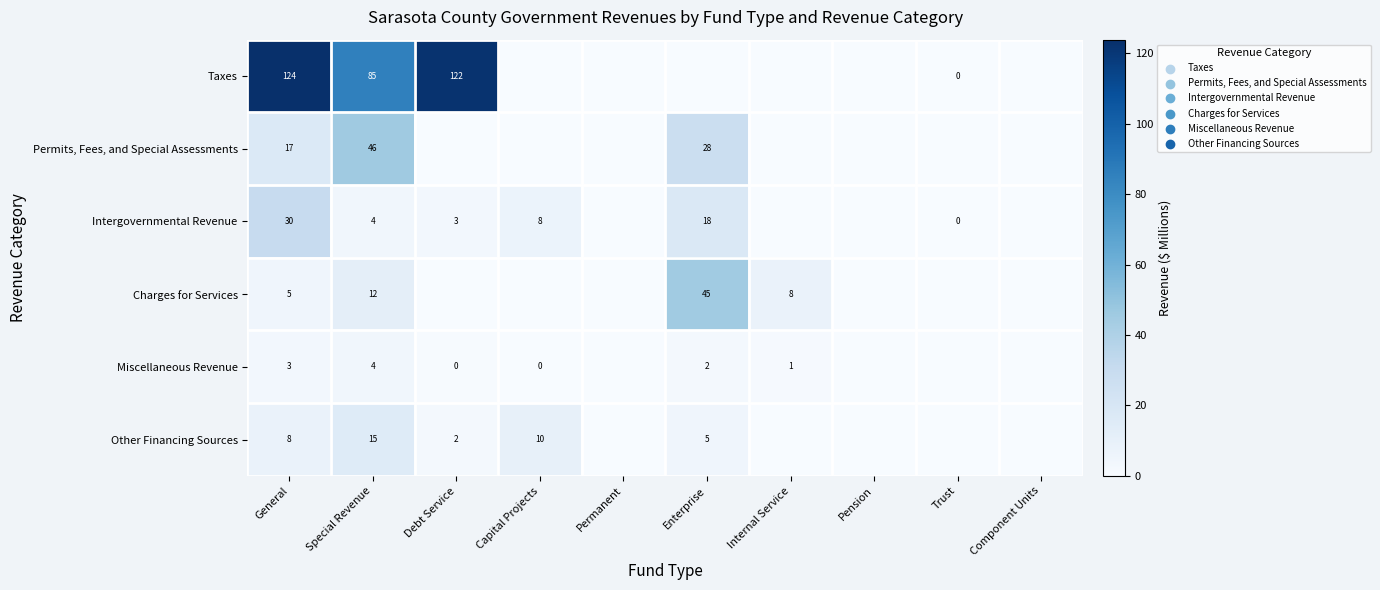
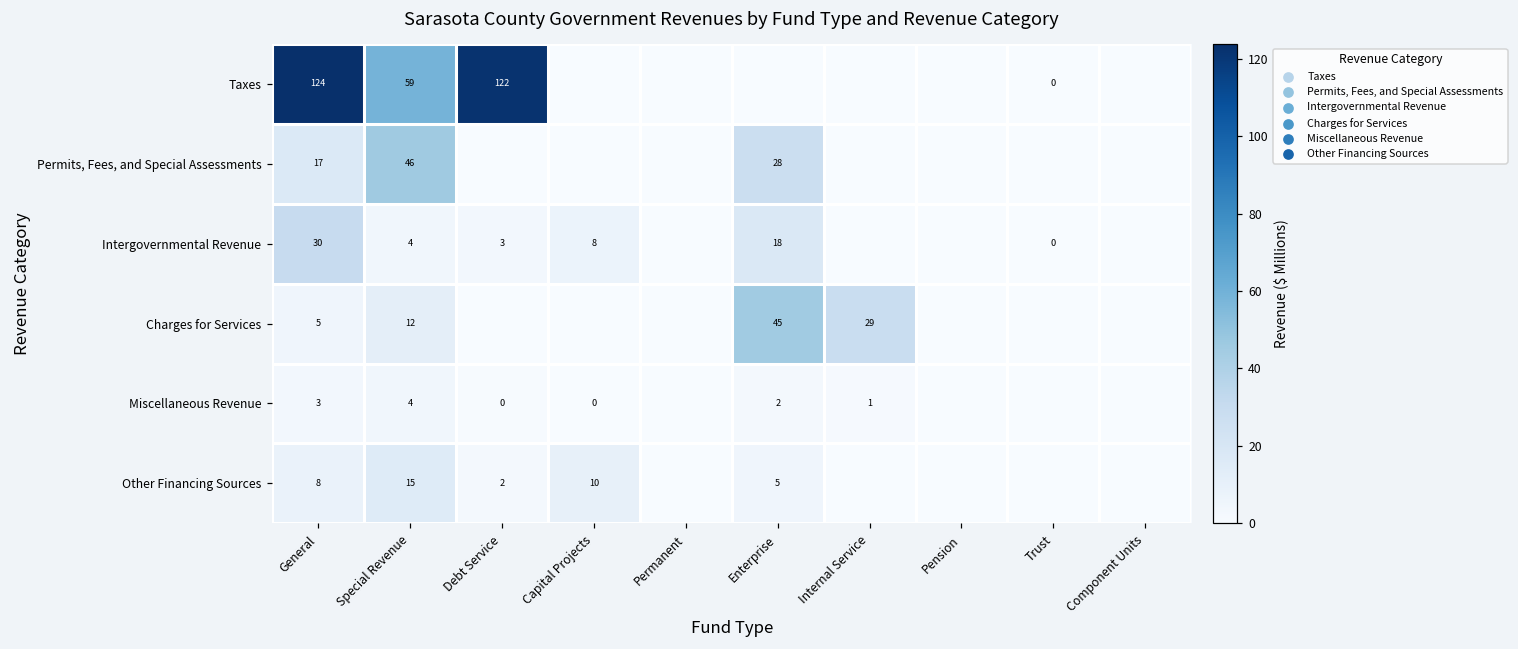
Taxes, Special Revenue: 85 -> 59
Charges for Services, Internal Service: 8 -> 29
